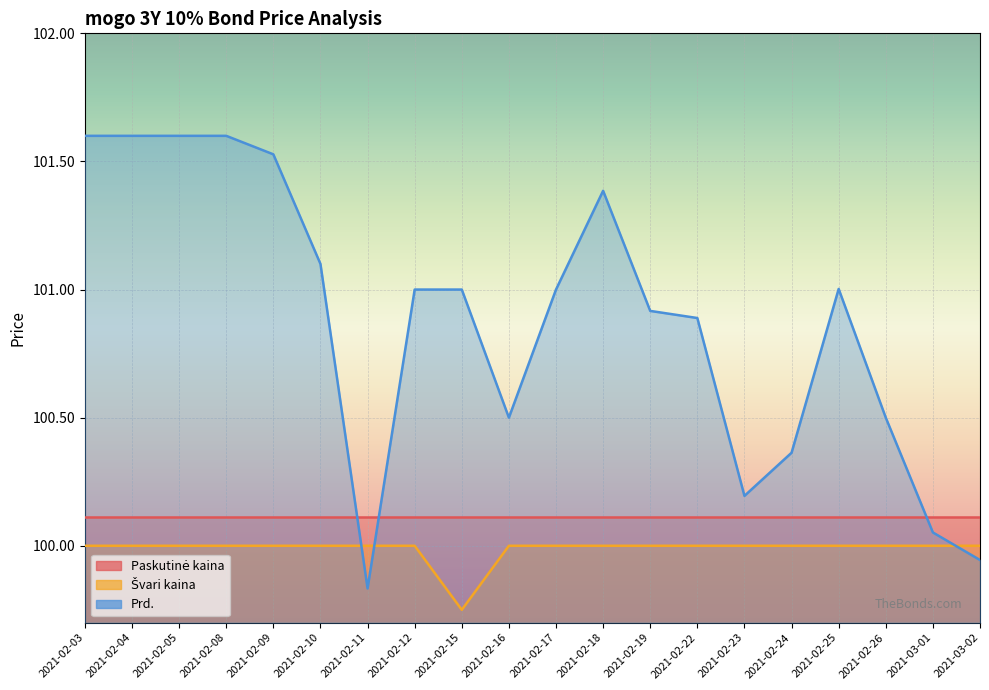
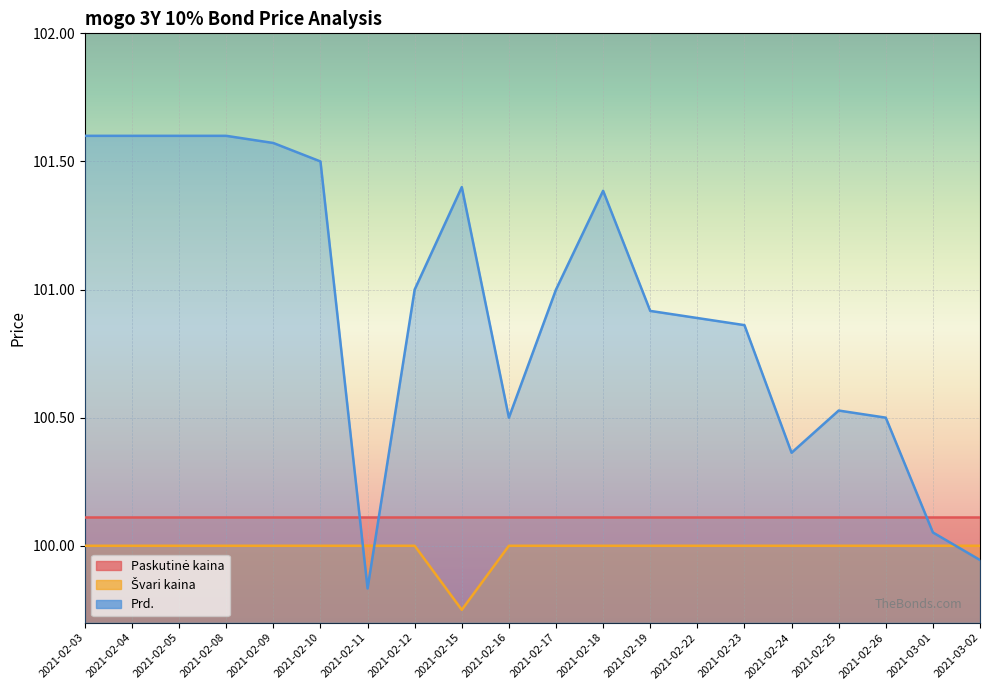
Prd., 2021-02-09: 101.53 -> 101.57
Prd., 2021-02-10: 101.1 -> 101.5
Prd., 2021-02-15: 101.0 -> 101.4
Prd., 2021-02-23: 100.19 -> 100.86
Prd., 2021-02-25: 101.00 -> 100.53
